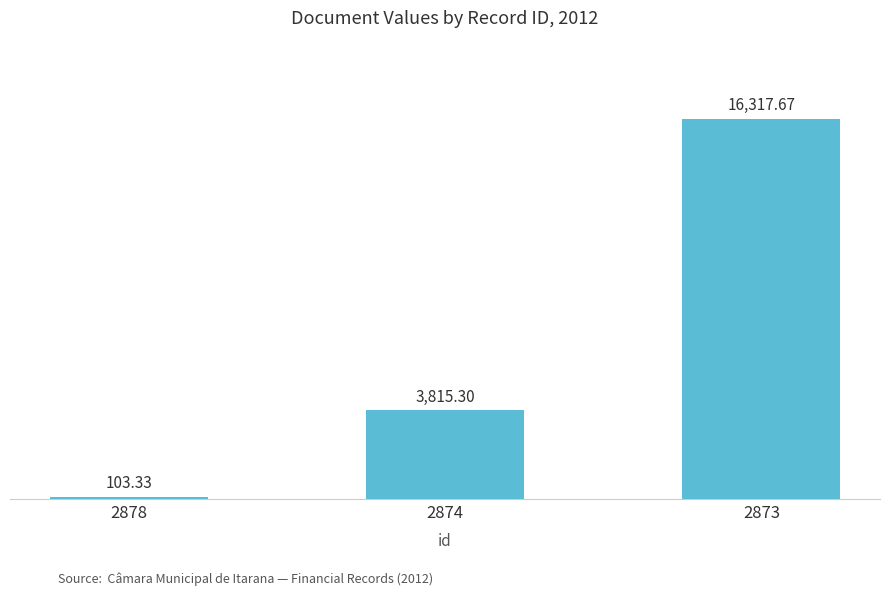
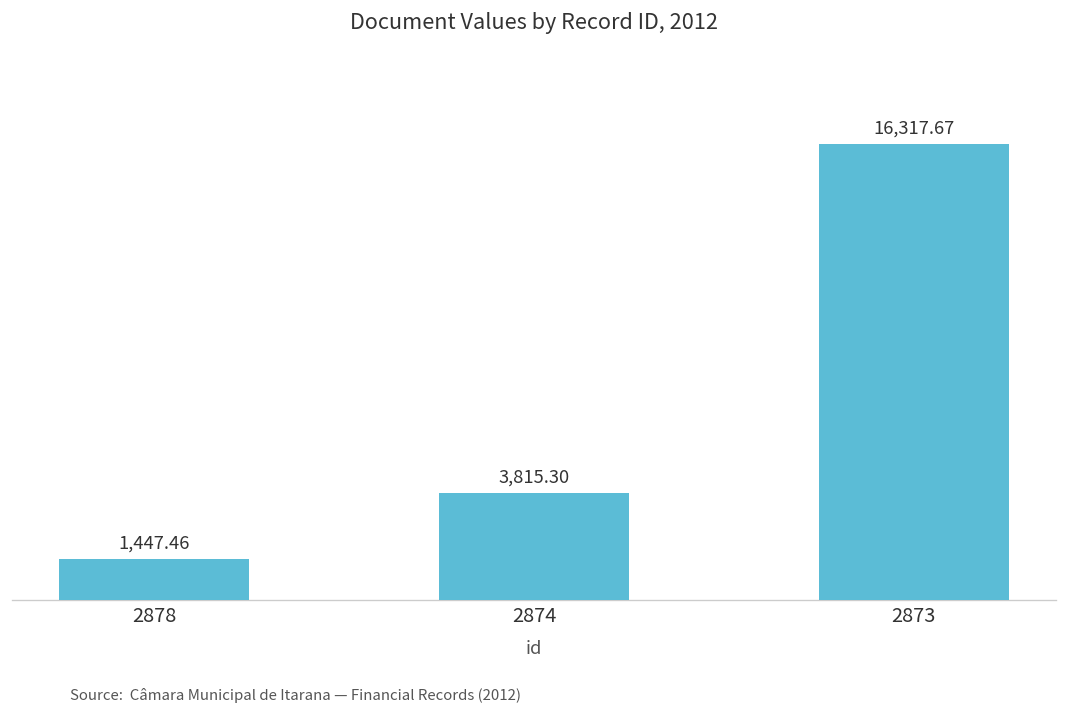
2878: 103.33 -> 1,447.46
